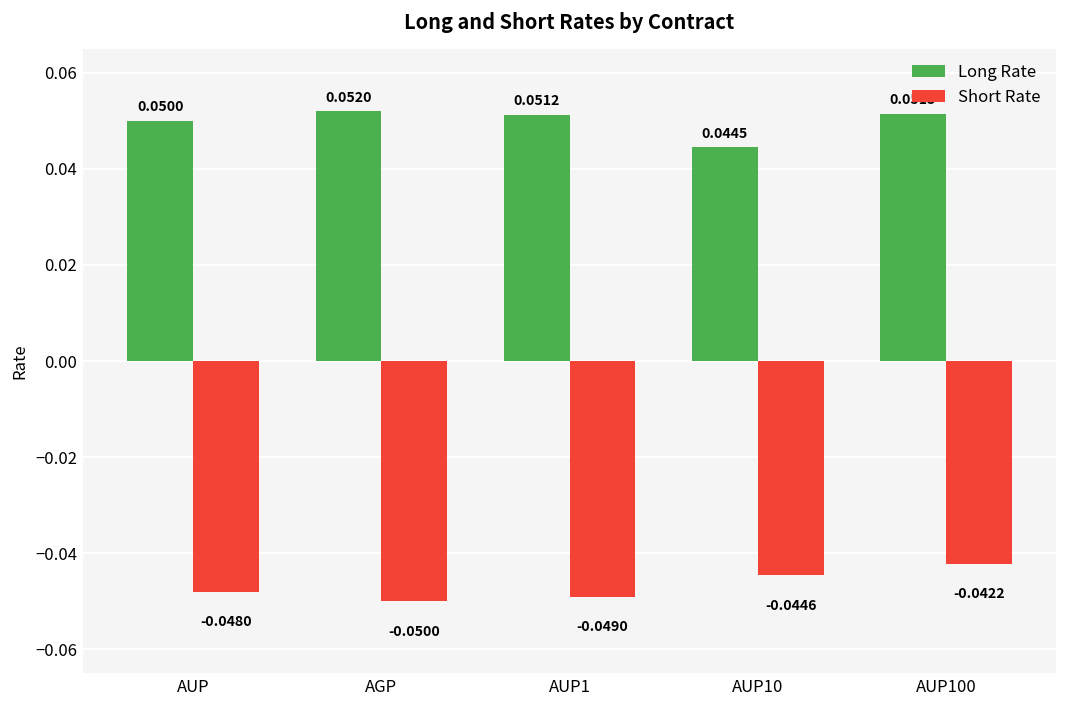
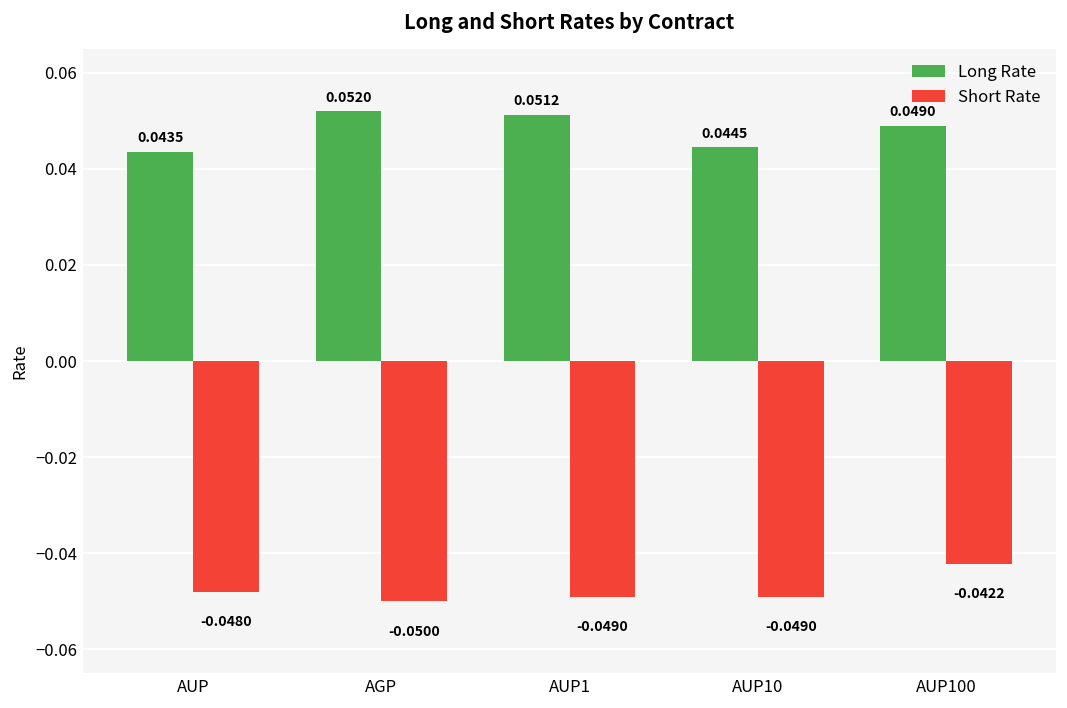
Long Rate, AUP: 0.0500 -> 0.0435
Short Rate, AUP10: -0.0446 -> -0.0490
Long Rate, AUP100: 0.0515 -> 0.0490
